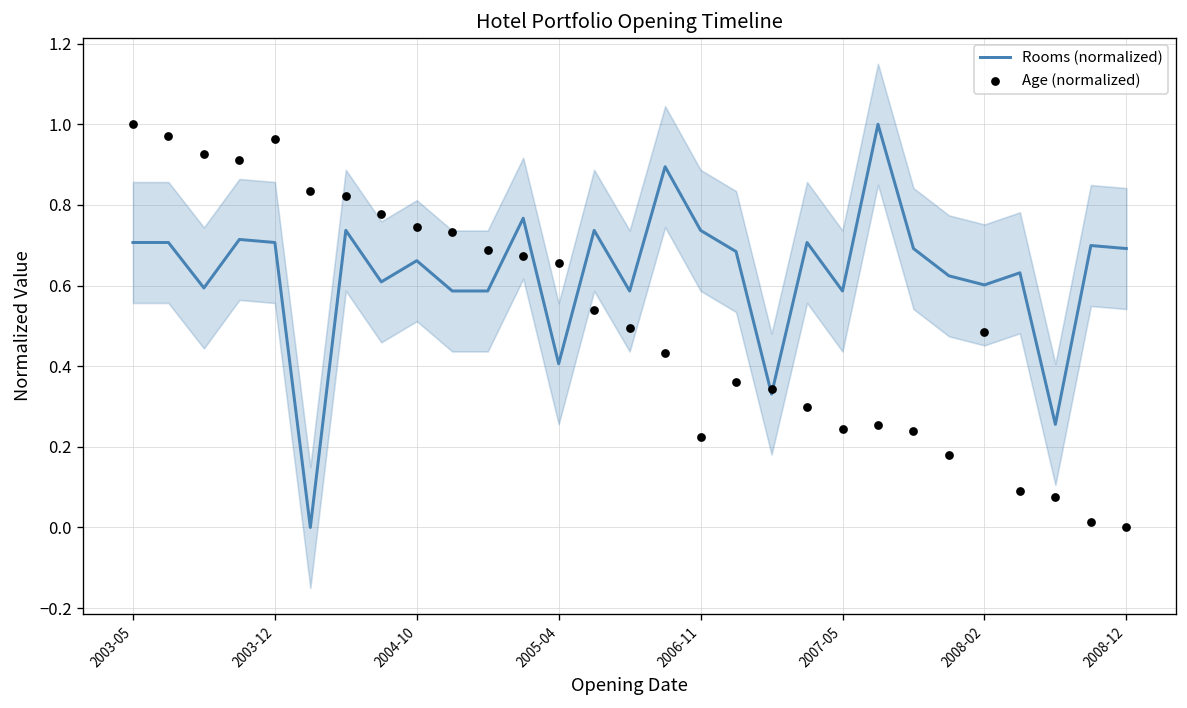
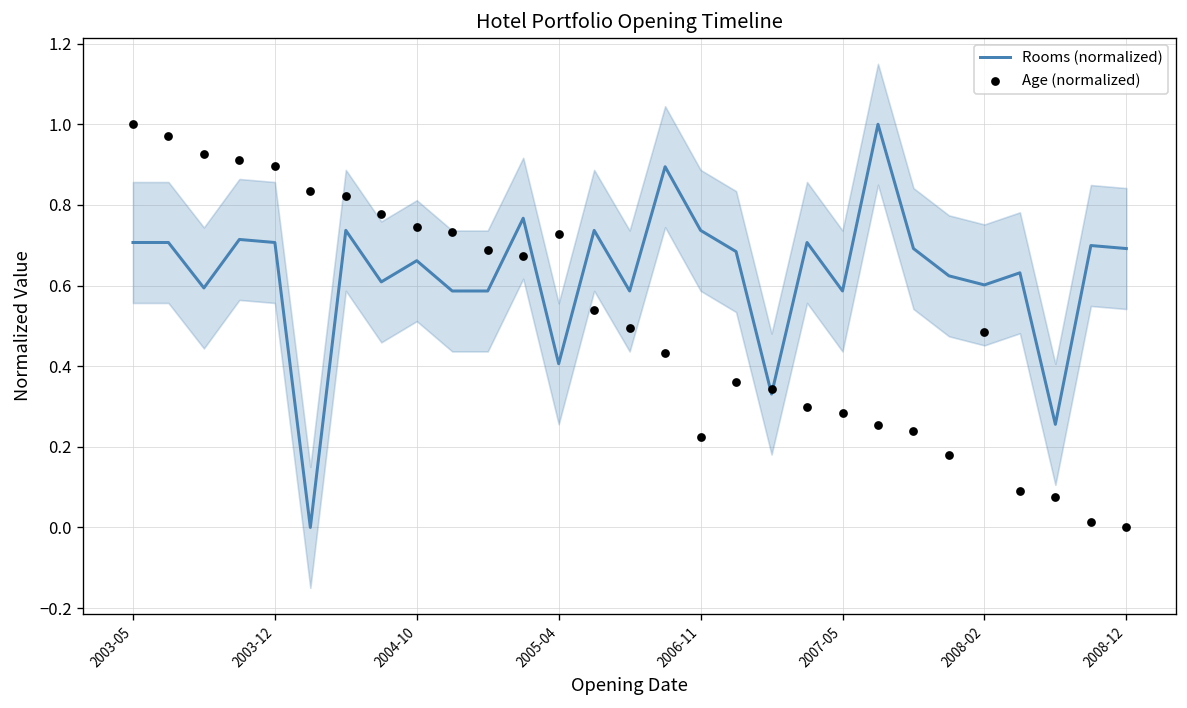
Age (normalized), 2003-12: 0.96 -> 0.90
Age (normalized), 2005-04: 0.66 -> 0.73
Age (normalized), 2007-05: 0.25 -> 0.28
